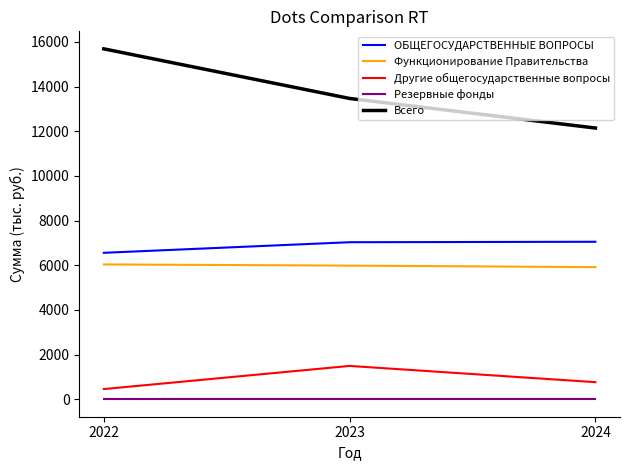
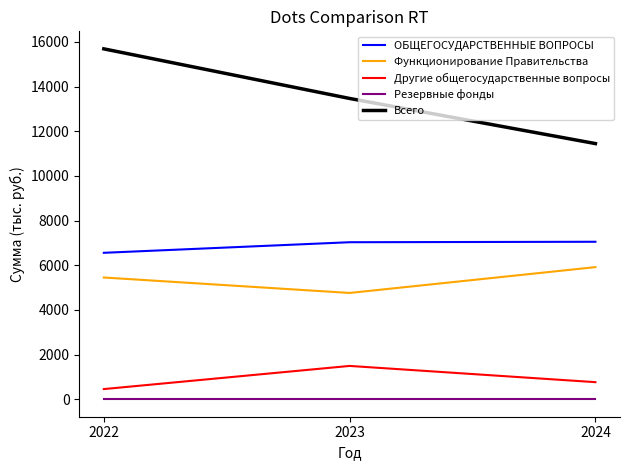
Функционирование Правительства, 2022: 6000 -> 5500
Функционирование Правительства, 2023: 6000 -> 4800
Всего, 2024: 12100 -> 11500
